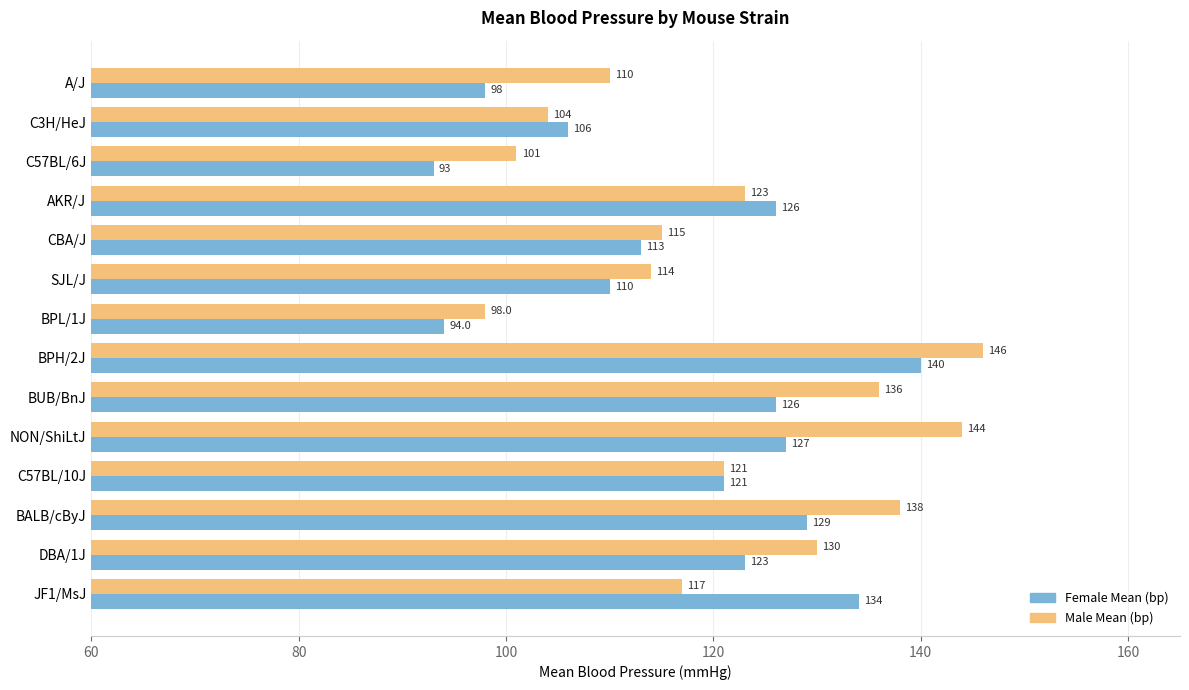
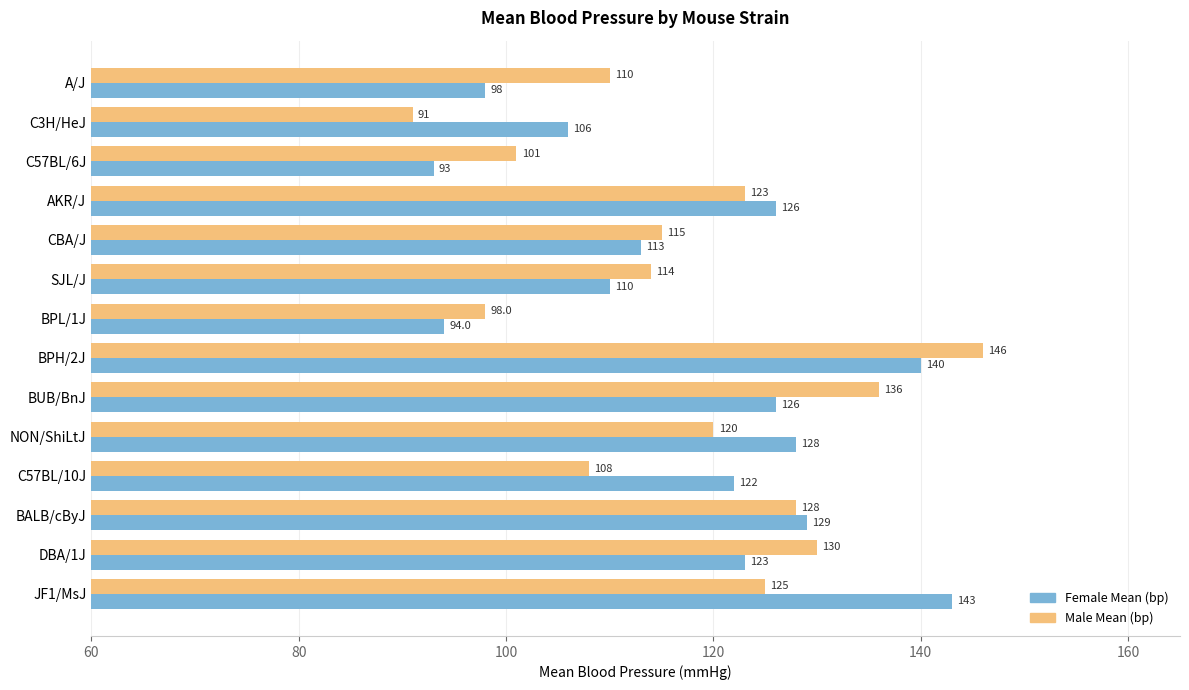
Male Mean (bp), C3H/HeJ: 104 -> 91
Male Mean (bp), NON/ShiLtJ: 144 -> 120
Female Mean (bp), NON/ShiLtJ: 127 -> 128
Male Mean (bp), C57BL/10J: 121 -> 108
Female Mean (bp), C57BL/10J: 121 -> 122
Male Mean (bp), BALB/cByJ: 138 -> 128
Male Mean (bp), JF1/MsJ: 117 -> 125
Female Mean (bp), JF1/MsJ: 134 -> 143
